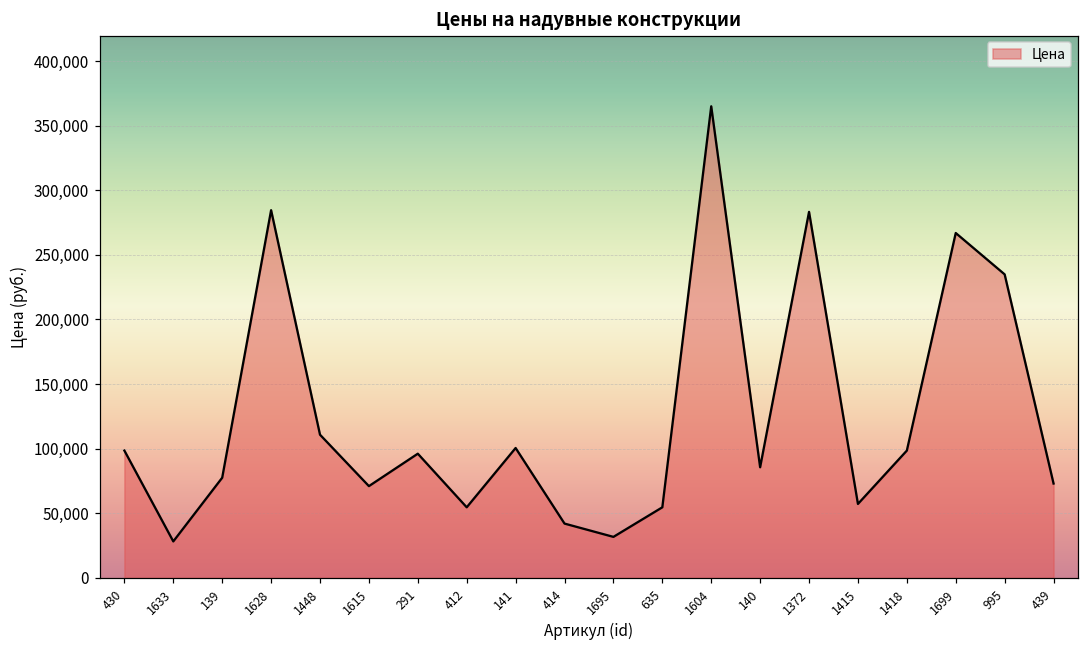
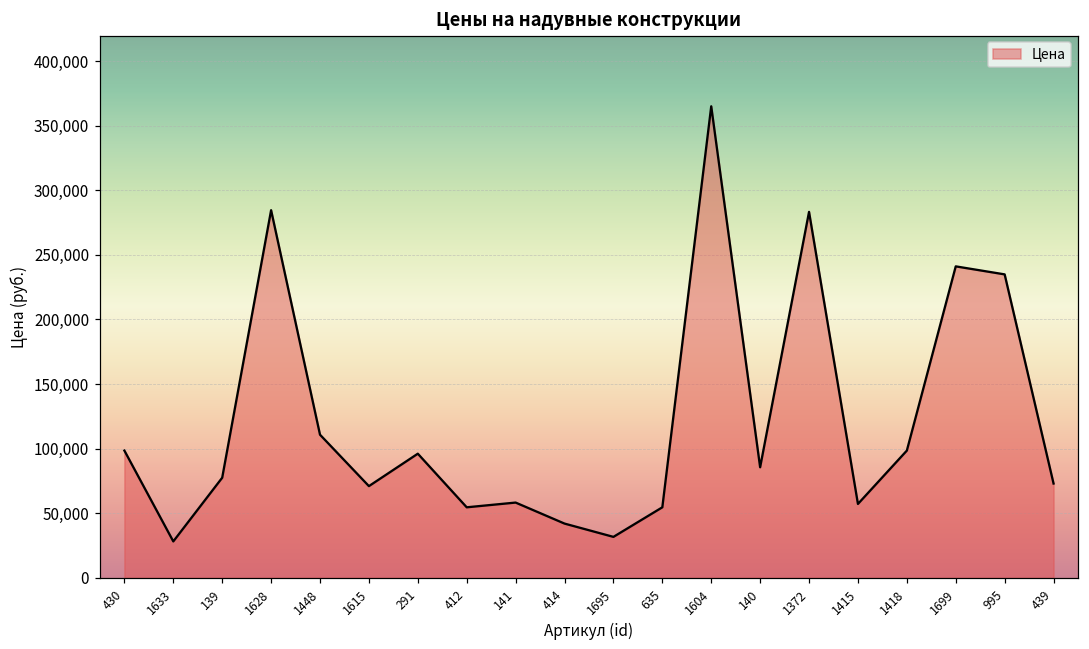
141: 101,000 -> 58,000
1699: 267,000 -> 241,000
